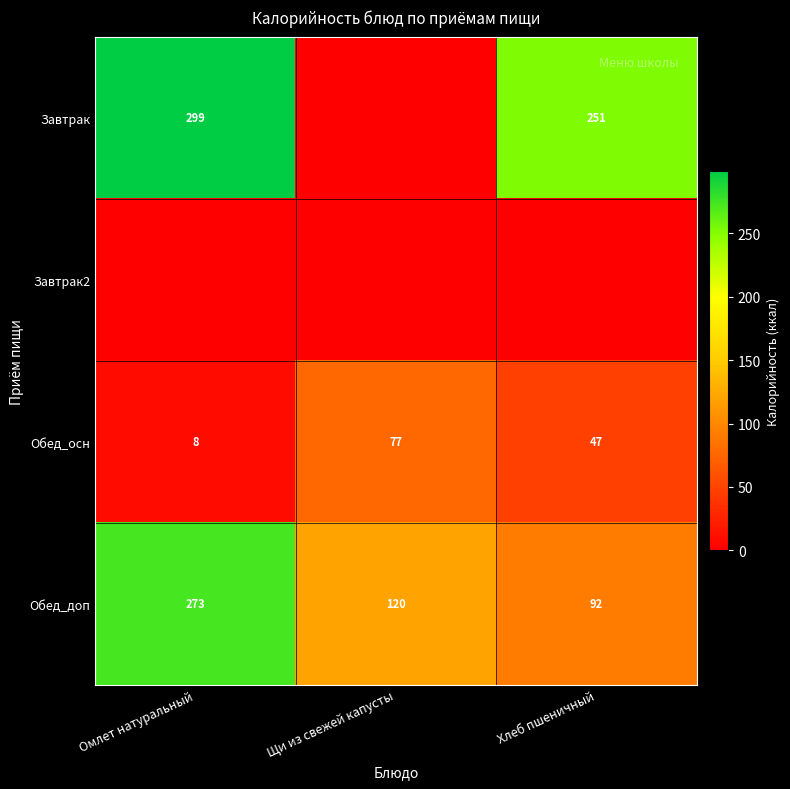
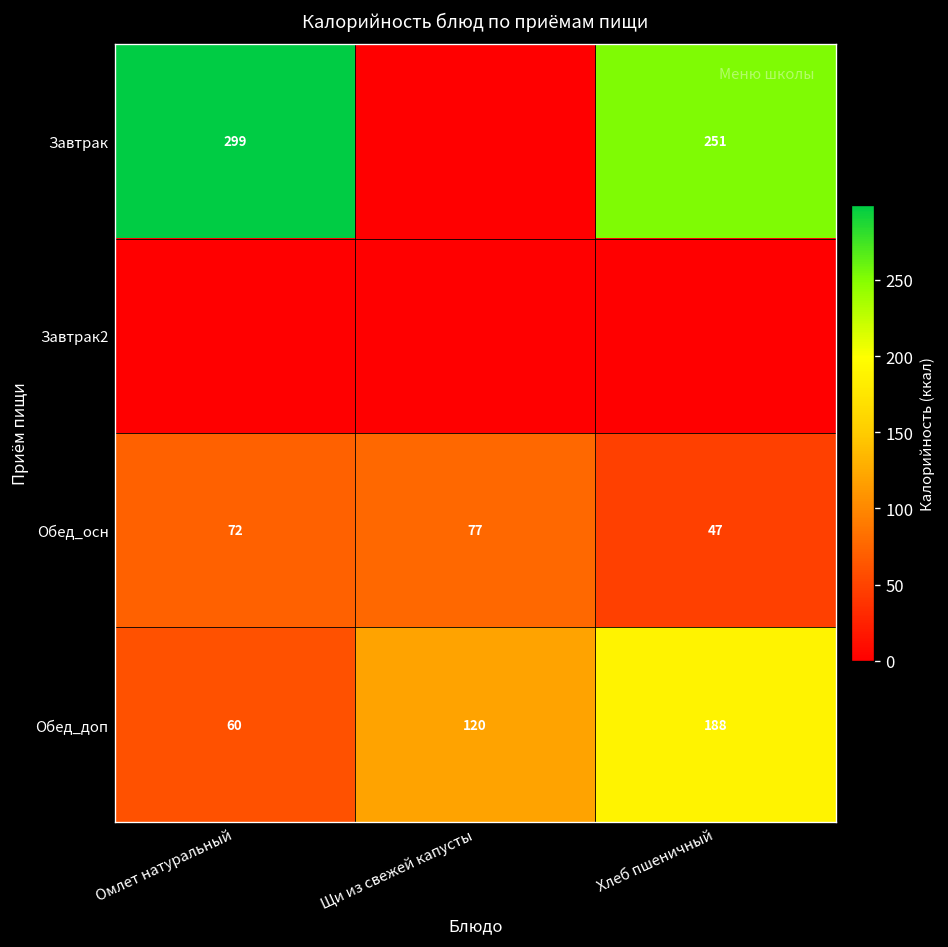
Обед_осн, Омлет натуральный: 8 -> 72
Обед_доп, Омлет натуральный: 273 -> 60
Обед_доп, Хлеб пшеничный: 92 -> 188
